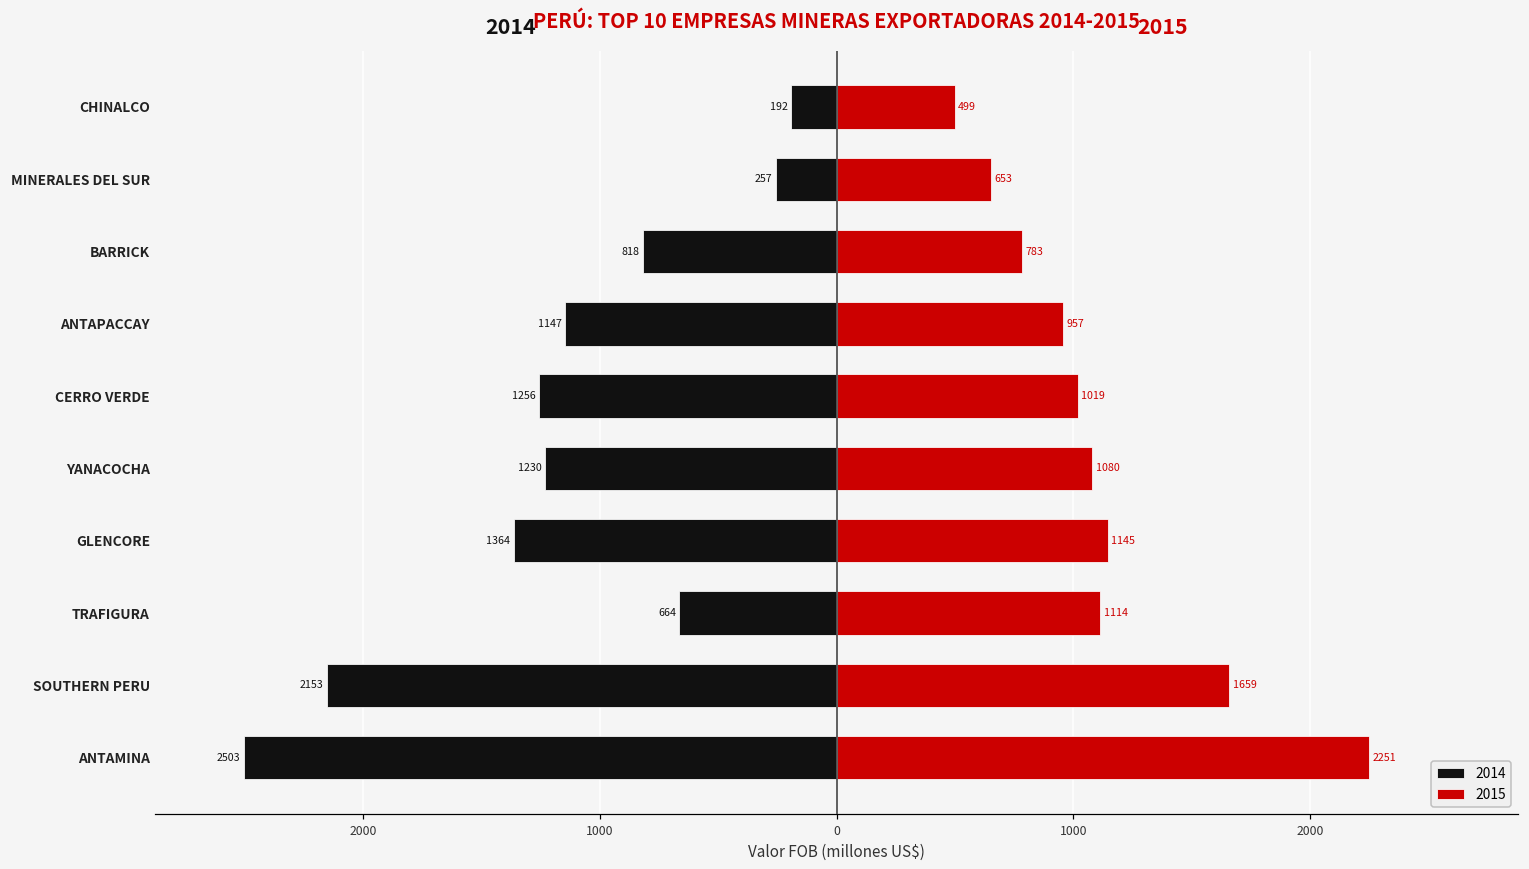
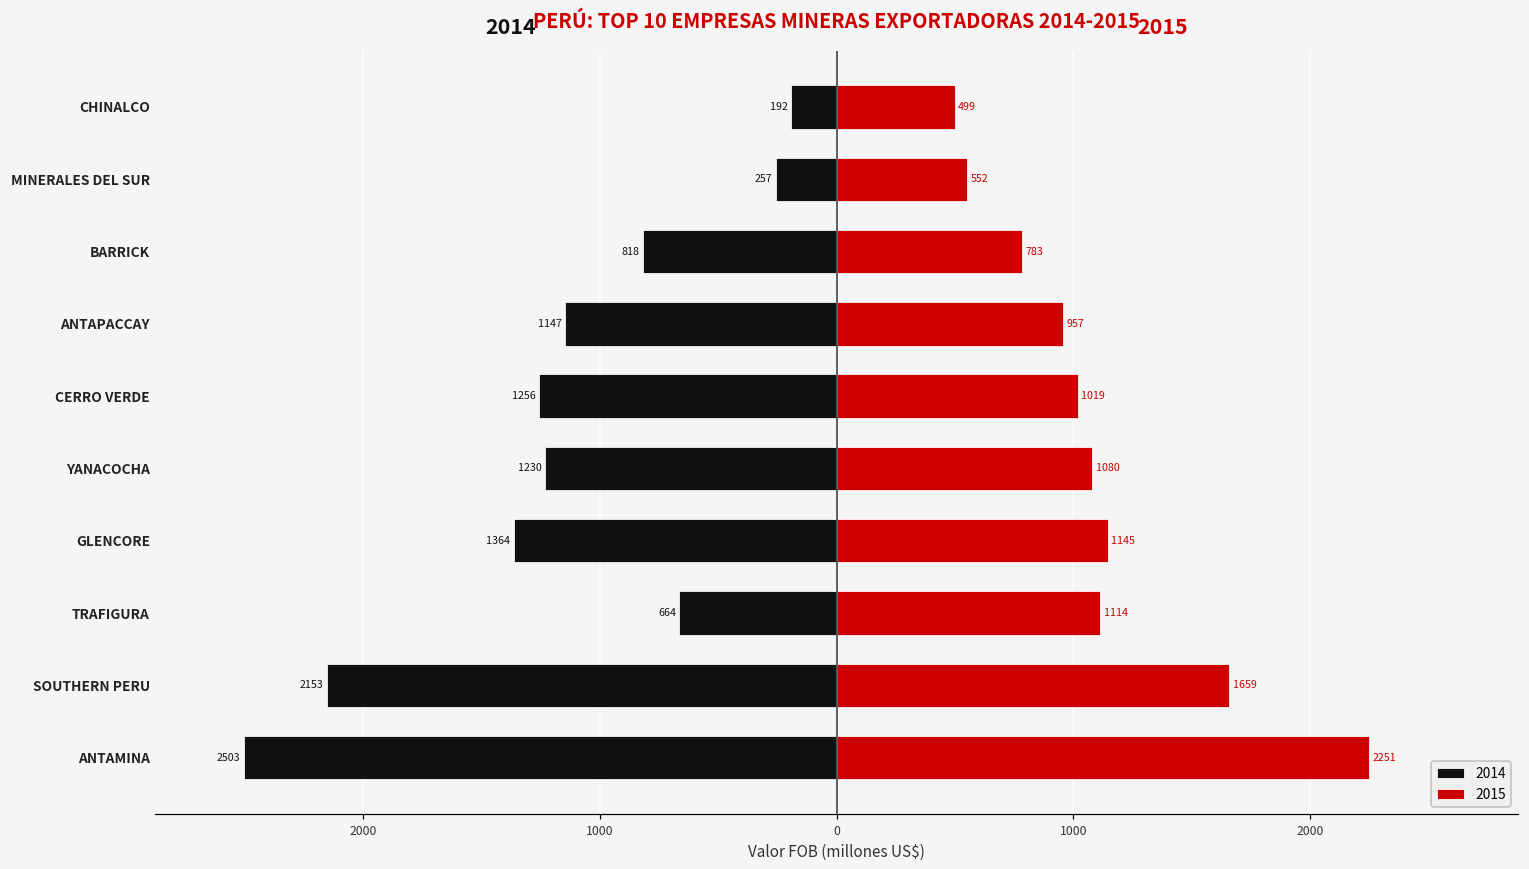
2015, MINERALES DEL SUR: 653 -> 552
